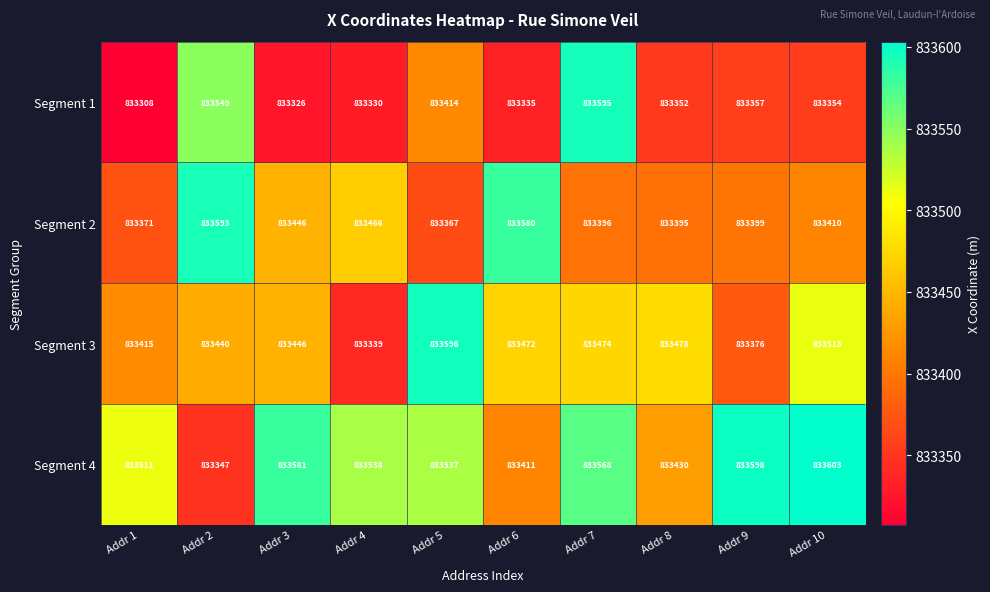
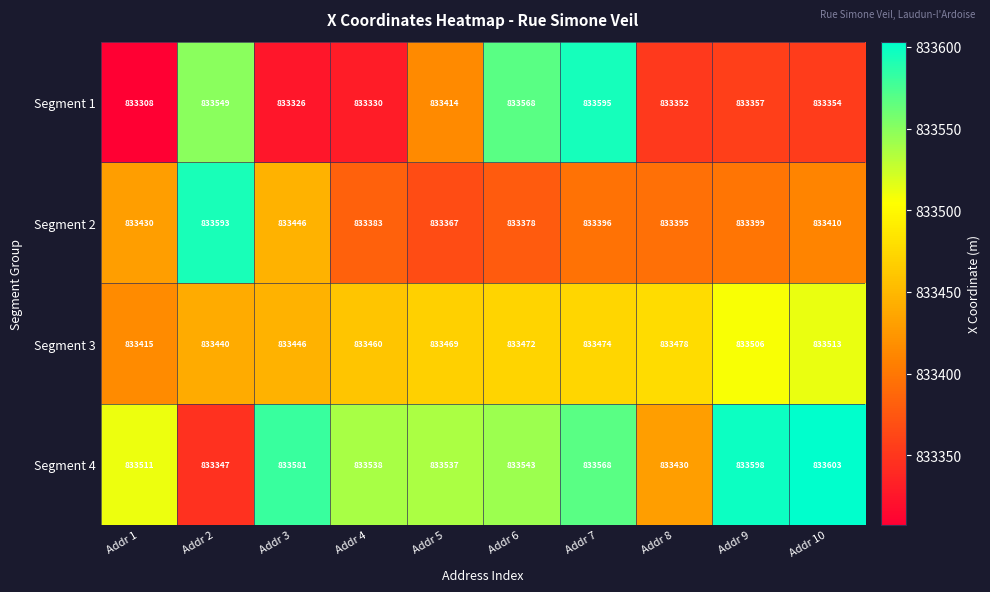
Segment 1, Addr 6: 833335 -> 833568
Segment 2, Addr 1: 833371 -> 833430
Segment 2, Addr 4: 833466 -> 833383
Segment 2, Addr 6: 833580 -> 833378
Segment 3, Addr 4: 833339 -> 833460
Segment 3, Addr 5: 833596 -> 833469
Segment 3, Addr 9: 833376 -> 833506
Segment 4, Addr 6: 833411 -> 833543
